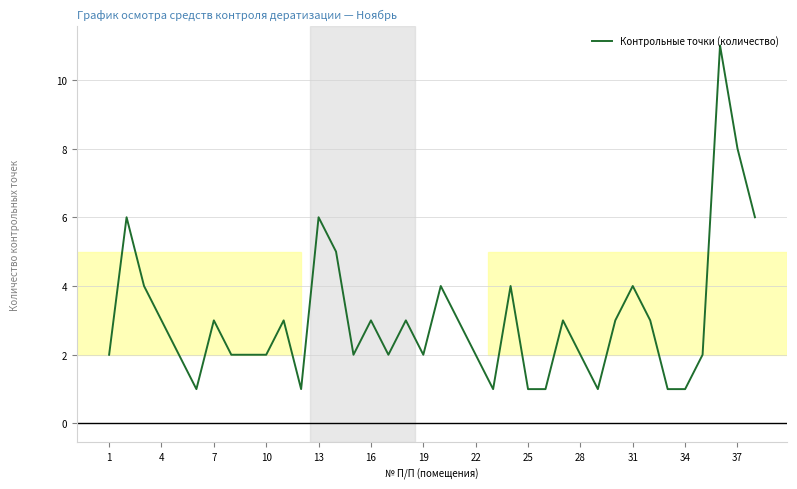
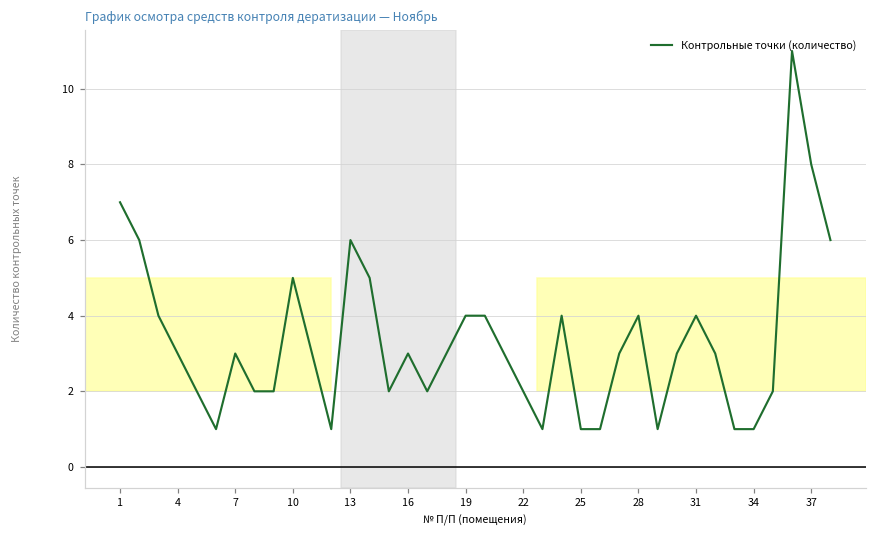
1: 2 -> 7
10: 2 -> 5
19: 2 -> 4
28: 2 -> 4
